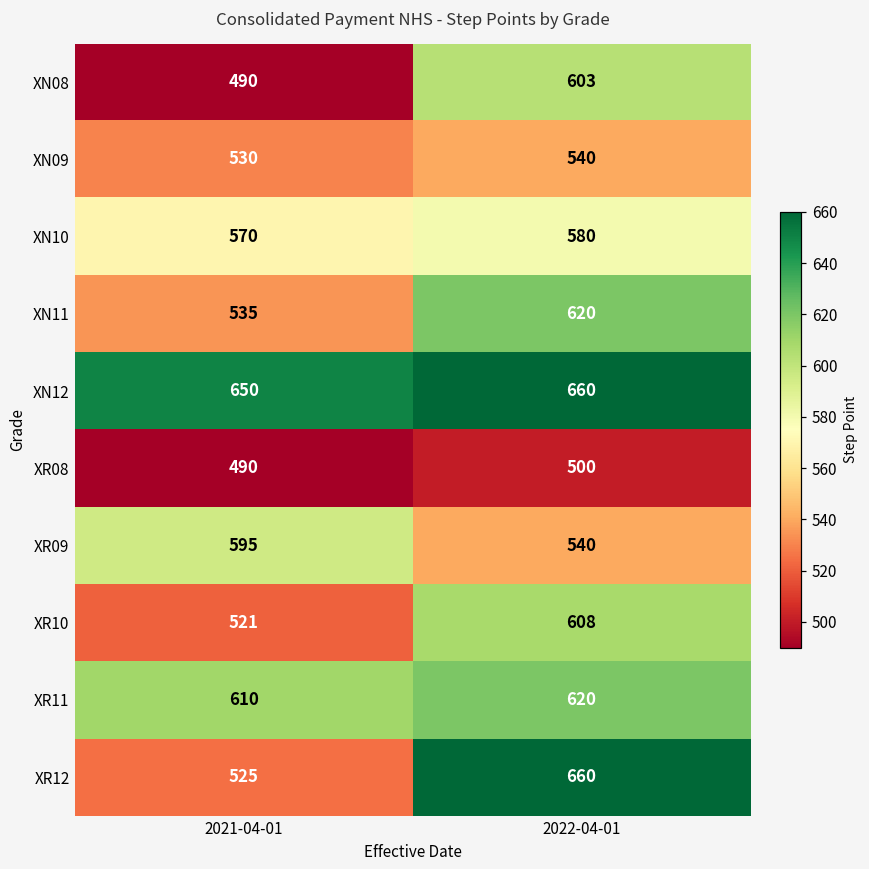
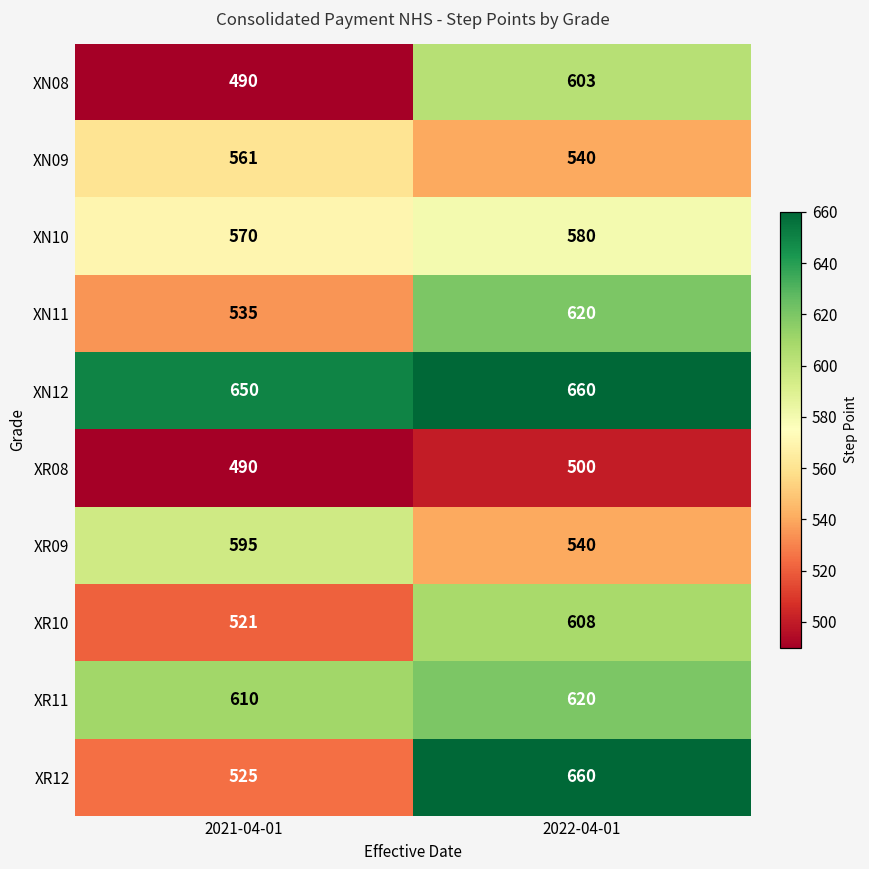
XN09, 2021-04-01: 530 -> 561
